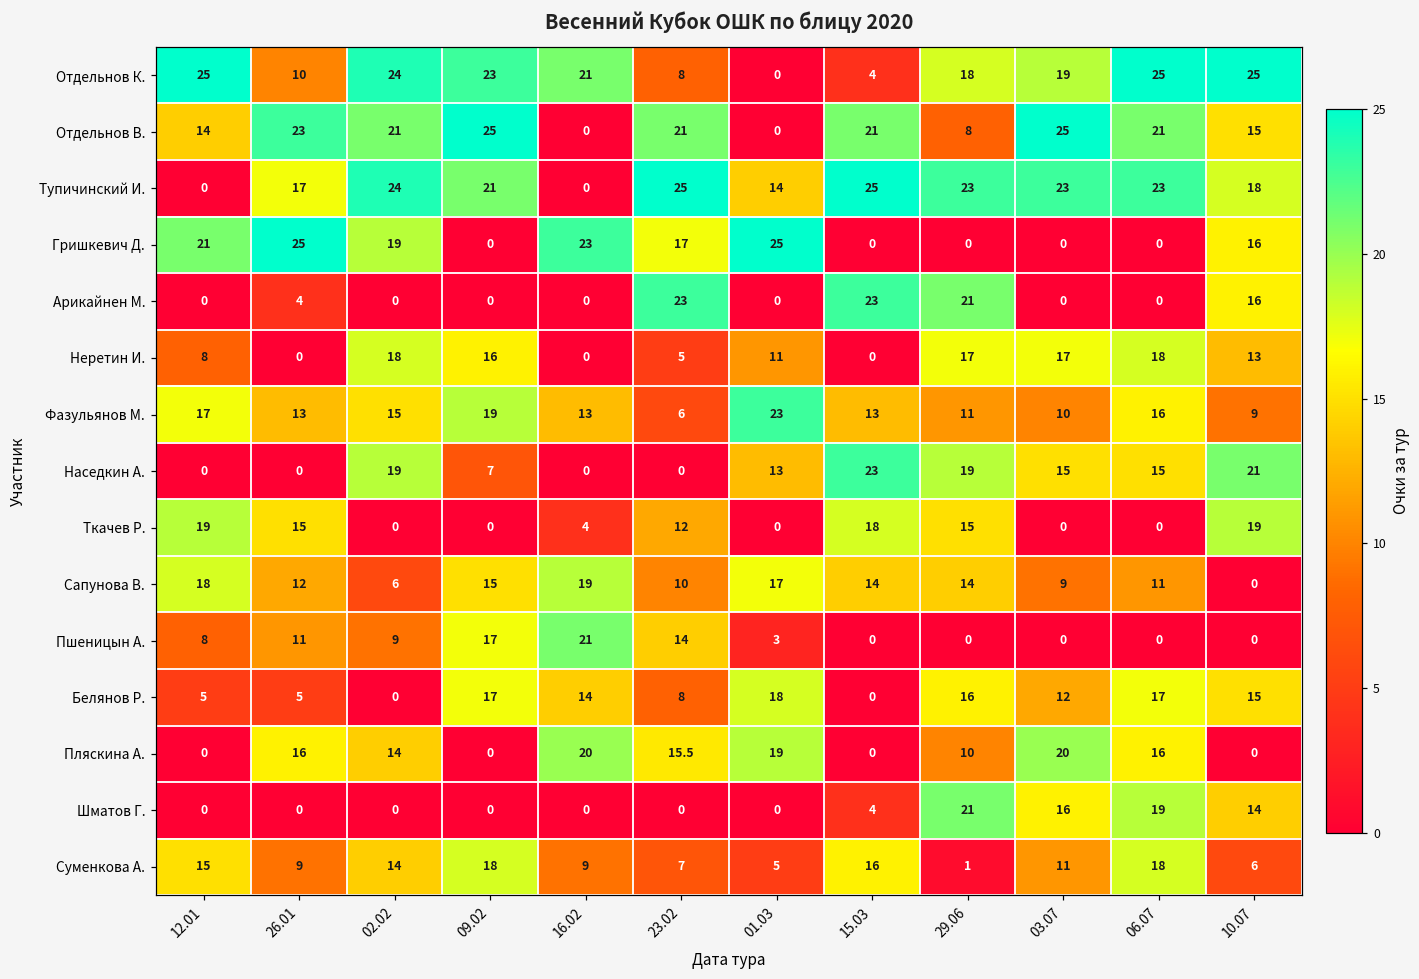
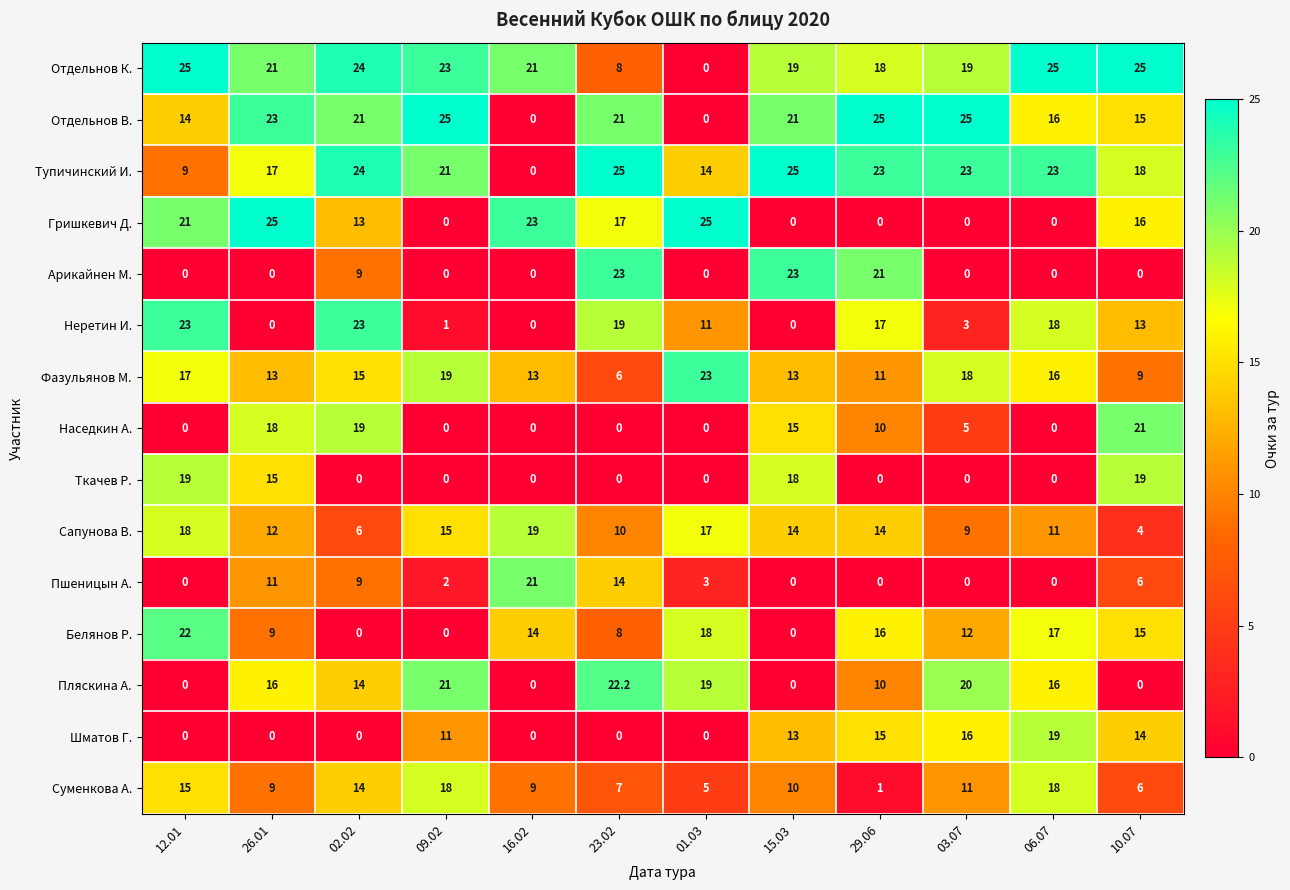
Отдельнов К., 26.01: 10 -> 21
Отдельнов К., 15.03: 4 -> 19
Отдельнов В., 29.06: 8 -> 25
Отдельнов В., 06.07: 21 -> 16
Тупичинский И., 12.01: 0 -> 9
Гришкевич Д., 02.02: 19 -> 13
Арикайнен М., 26.01: 4 -> 0
Арикайнен М., 02.02: 0 -> 9
Арикайнен М., 10.07: 16 -> 0
Неретин И., 12.01: 8 -> 23
Неретин И., 02.02: 18 -> 23
Неретин И., 09.02: 16 -> 1
Неретин И., 23.02: 5 -> 19
Неретин И., 03.07: 17 -> 3
Фазульянов М., 03.07: 10 -> 18
Наседкин А., 26.01: 0 -> 18
Наседкин А., 09.02: 7 -> 0
Наседкин А., 01.03: 13 -> 0
Наседкин А., 15.03: 23 -> 15
Наседкин А., 29.06: 19 -> 10
Наседкин А., 03.07: 15 -> 5
Наседкин А., 06.07: 15 -> 0
Ткачев Р., 16.02: 4 -> 0
Ткачев Р., 23.02: 12 -> 0
Ткачев Р., 29.06: 15 -> 0
Сапунова В., 10.07: 0 -> 4
Пшеницын А., 12.01: 8 -> 0
Пшеницын А., 09.02: 17 -> 2
Пшеницын А., 10.07: 0 -> 6
Белянов Р., 12.01: 5 -> 22
Белянов Р., 26.01: 5 -> 9
Белянов Р., 09.02: 17 -> 0
Пляскина А., 09.02: 0 -> 21
Пляскина А., 16.02: 20 -> 0
Пляскина А., 23.02: 15.5 -> 22.2
Шматов Г., 09.02: 0 -> 11
Шматов Г., 15.03: 4 -> 13
Шматов Г., 29.06: 21 -> 15
Суменкова А., 15.03: 16 -> 10
